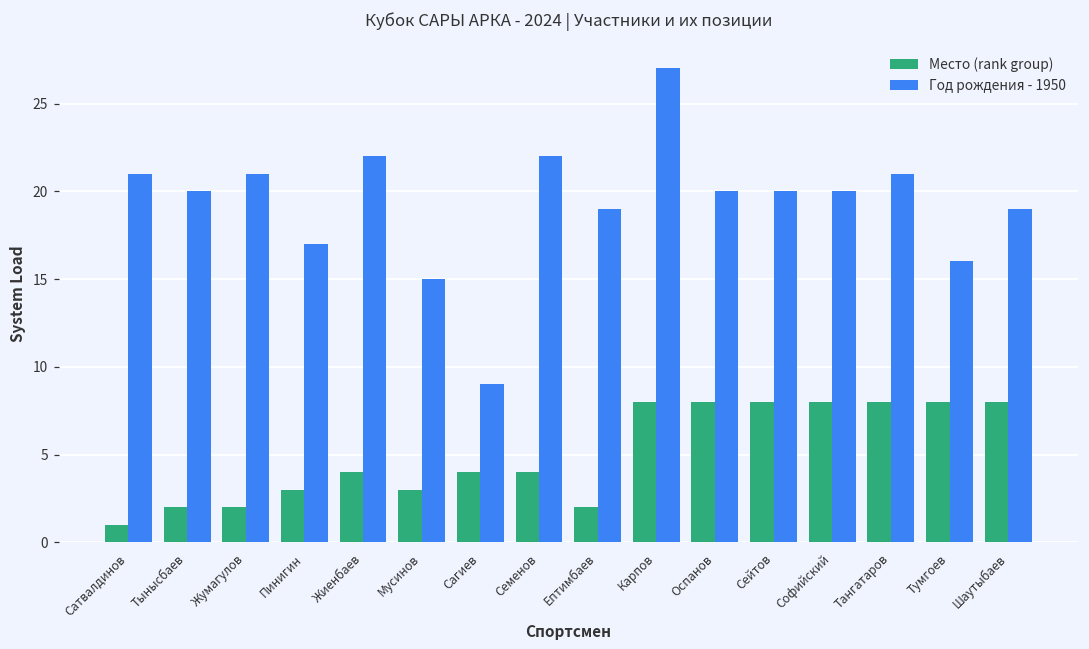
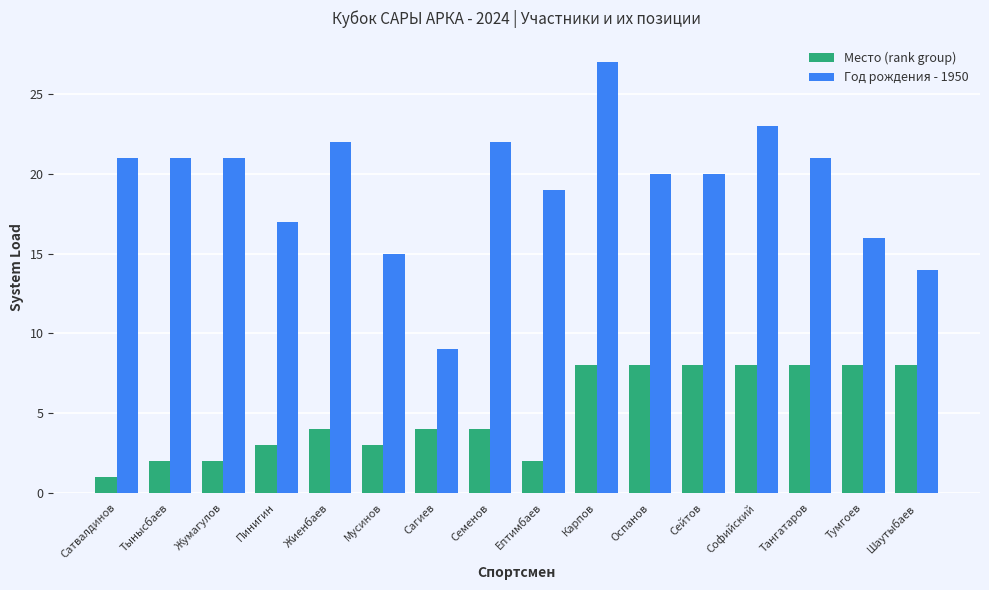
Год рождения - 1950, Тынысбаев: 20.0 -> 21.0
Год рождения - 1950, Софийский: 20.0 -> 23.0
Год рождения - 1950, Шаутыбаев: 19.0 -> 14.0
